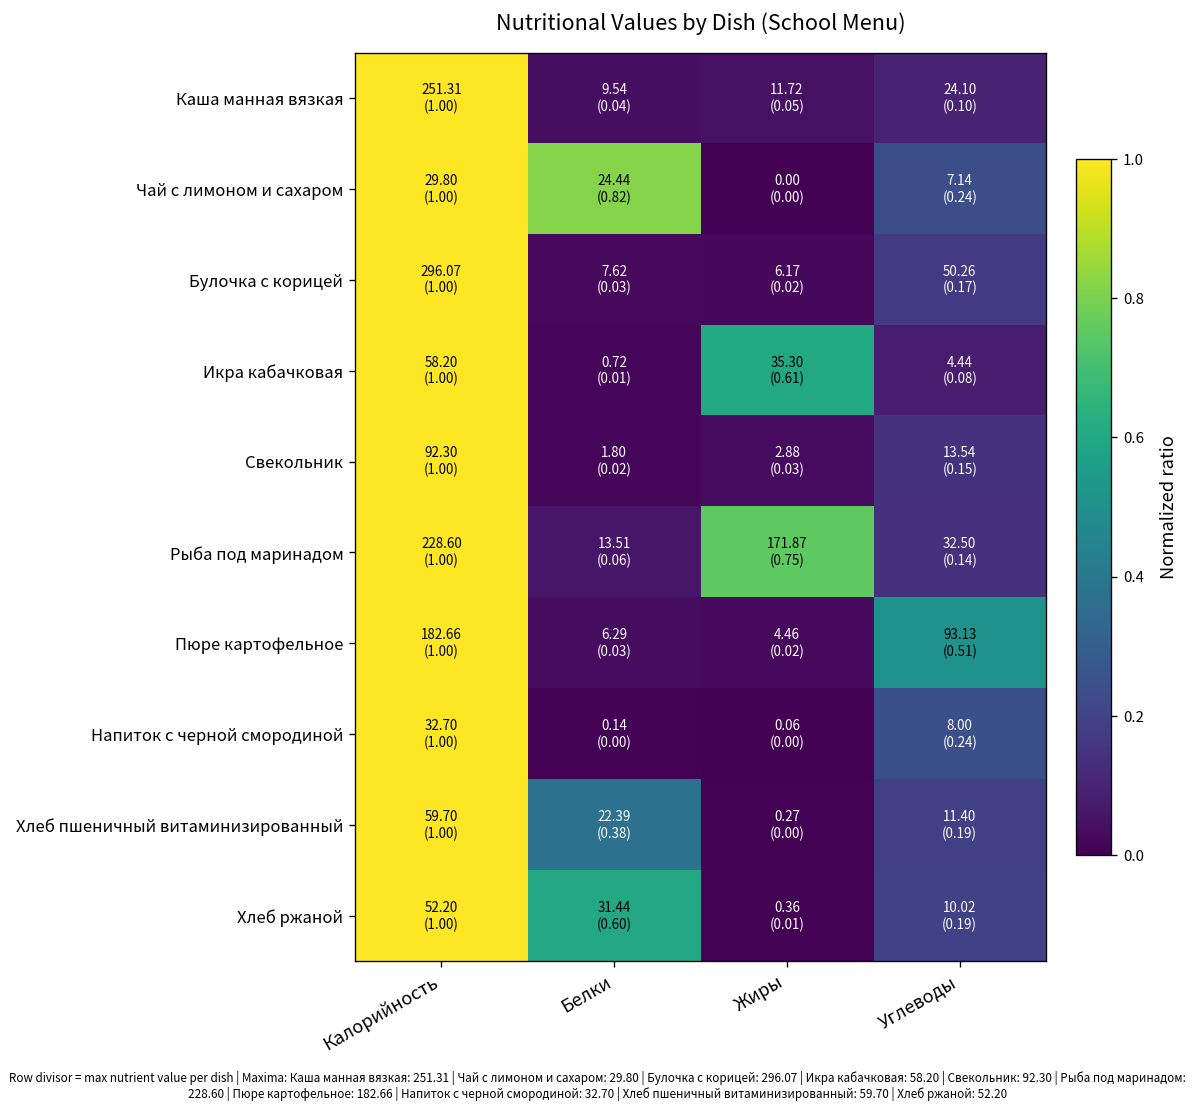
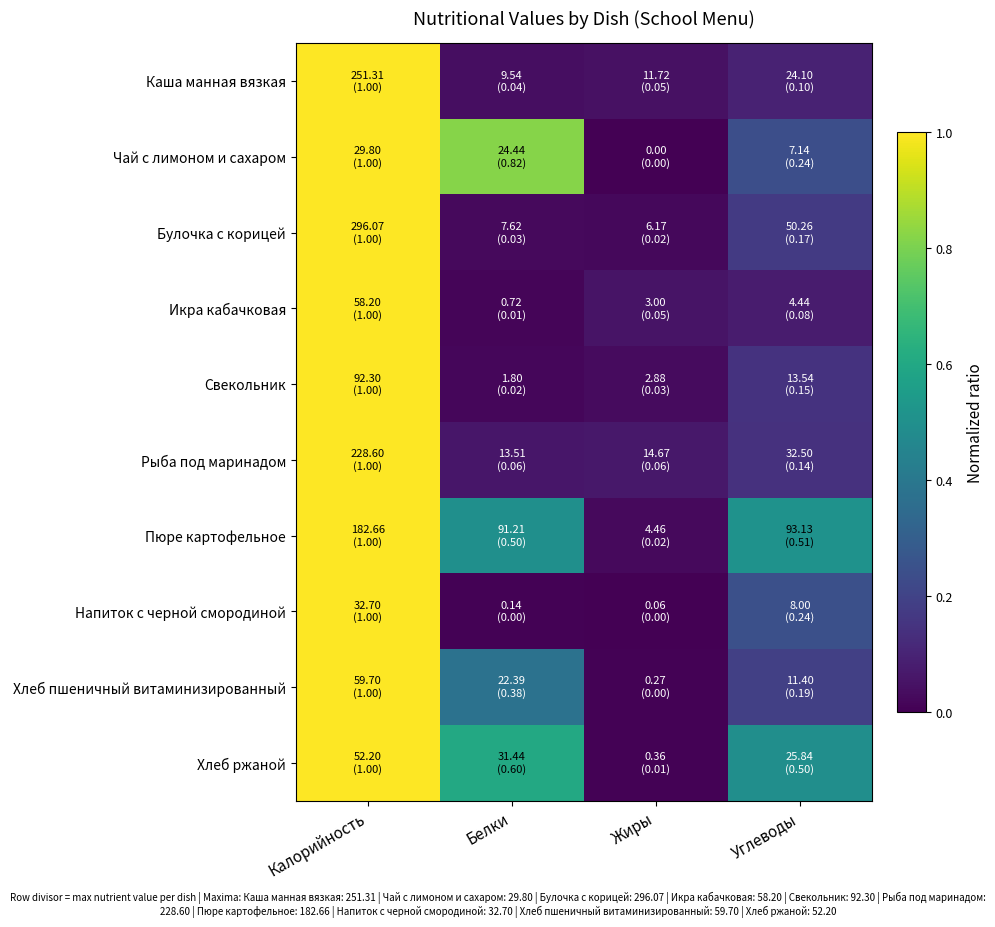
Икра кабачковая, Жиры: 35.30 (0.61) -> 3.00 (0.05)
Рыба под маринадом, Жиры: 171.87 (0.75) -> 14.67 (0.06)
Пюре картофельное, Белки: 6.29 (0.03) -> 91.21 (0.50)
Хлеб ржаной, Углеводы: 10.02 (0.19) -> 25.84 (0.50)
